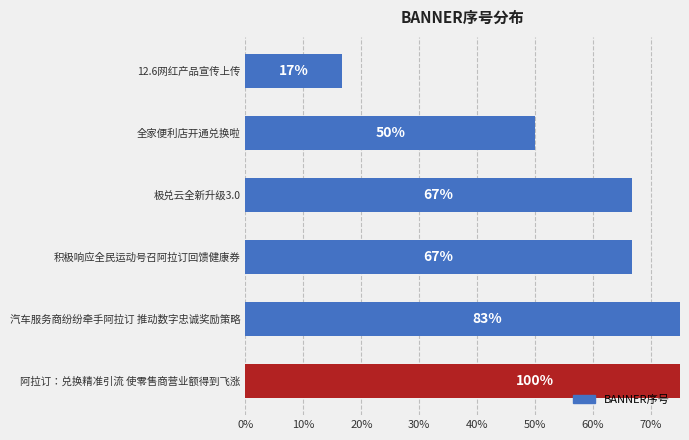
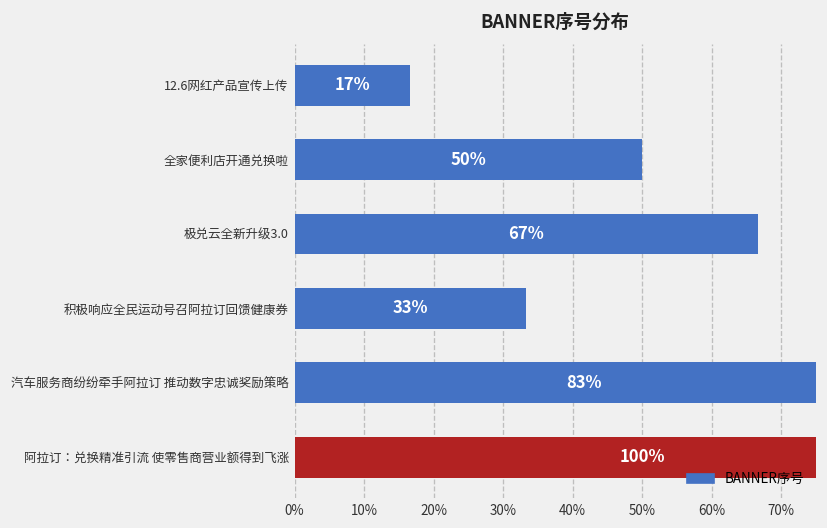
积极响应全民运动号召阿拉订回馈健康券: 67% -> 33%
